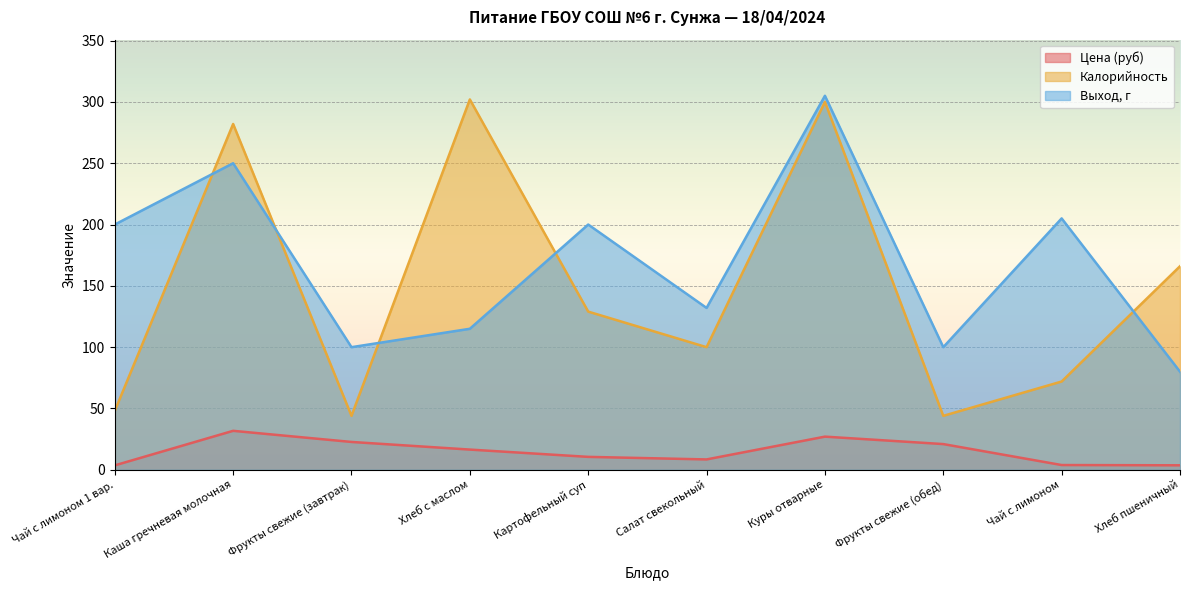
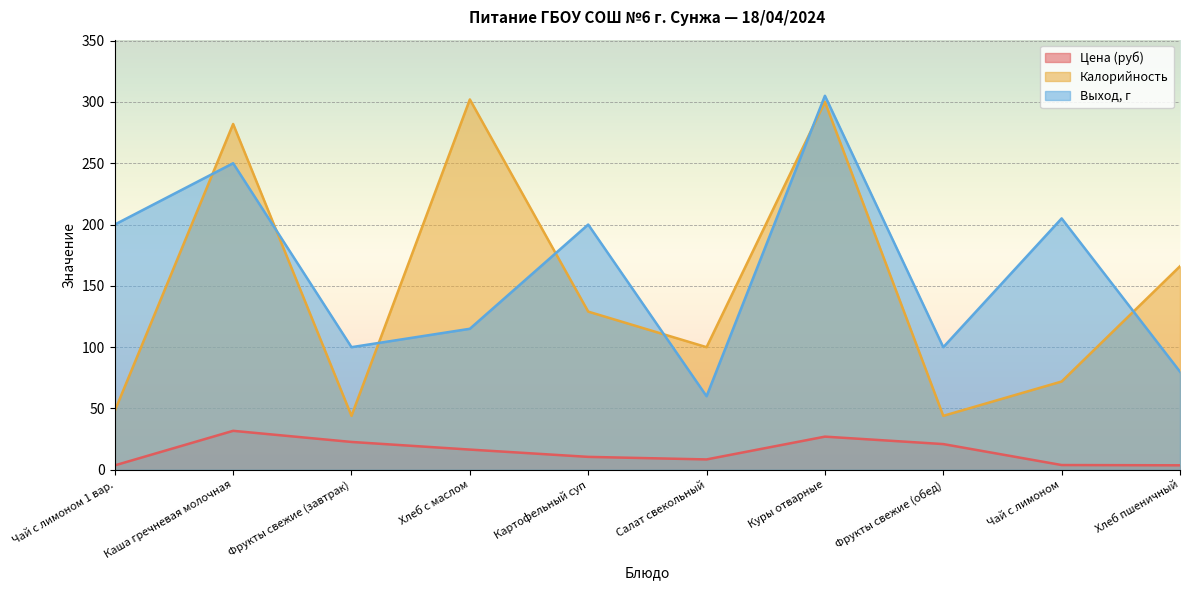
Выход, г, Салат свекольный: 132 -> 60
